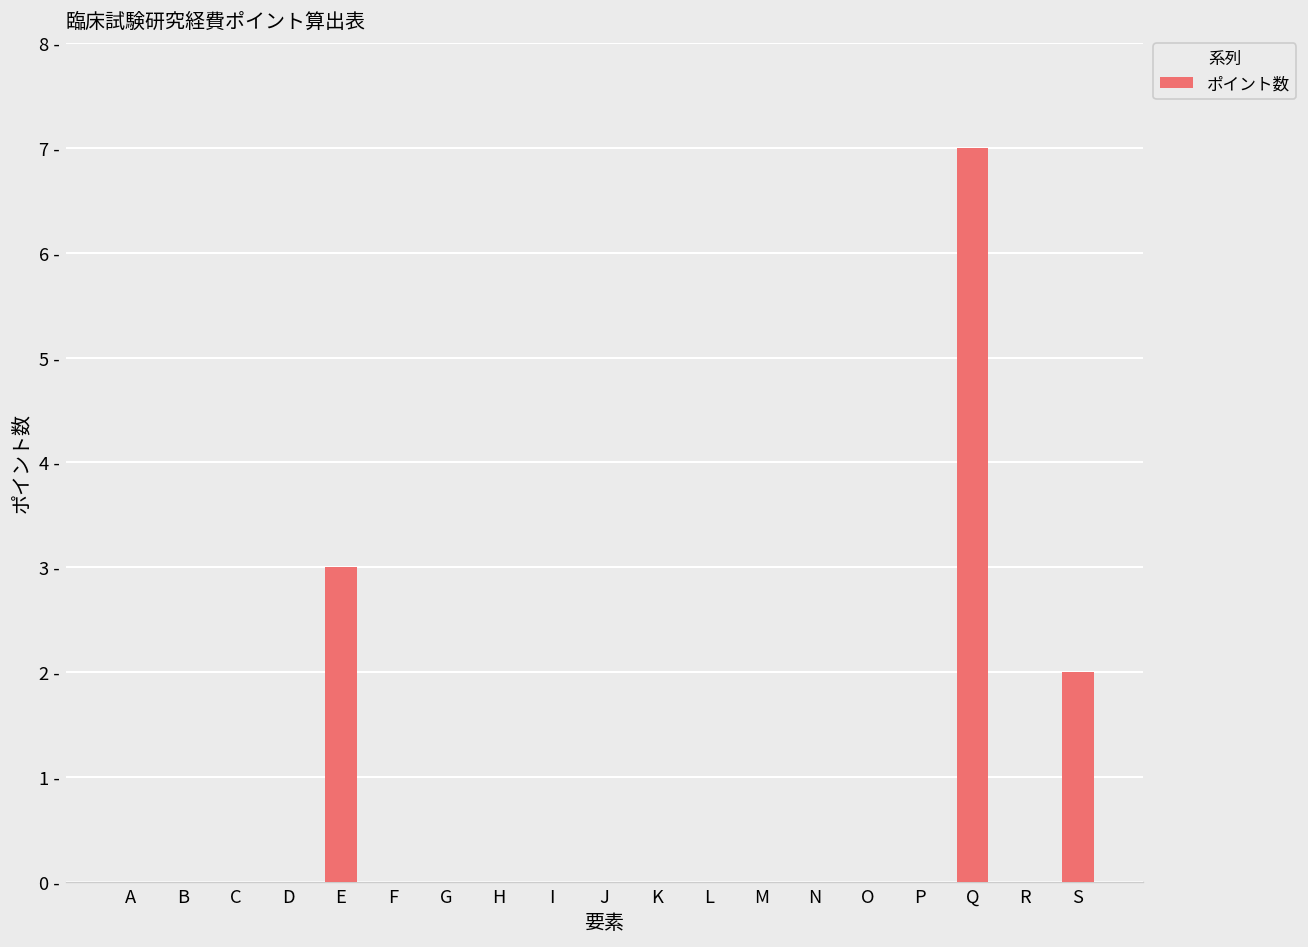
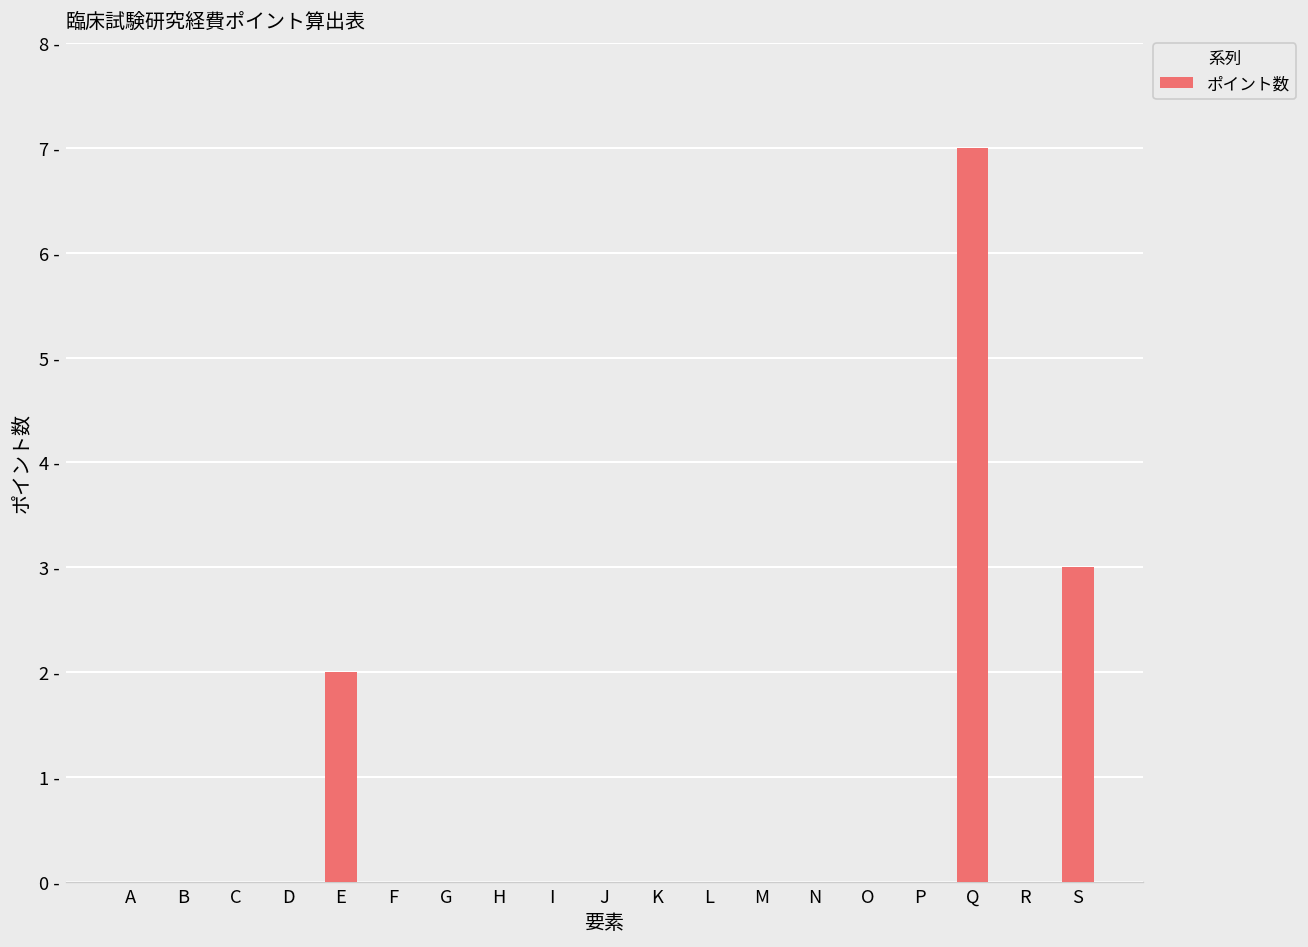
E: 3 - -> 2 -
S: 2 - -> 3 -
